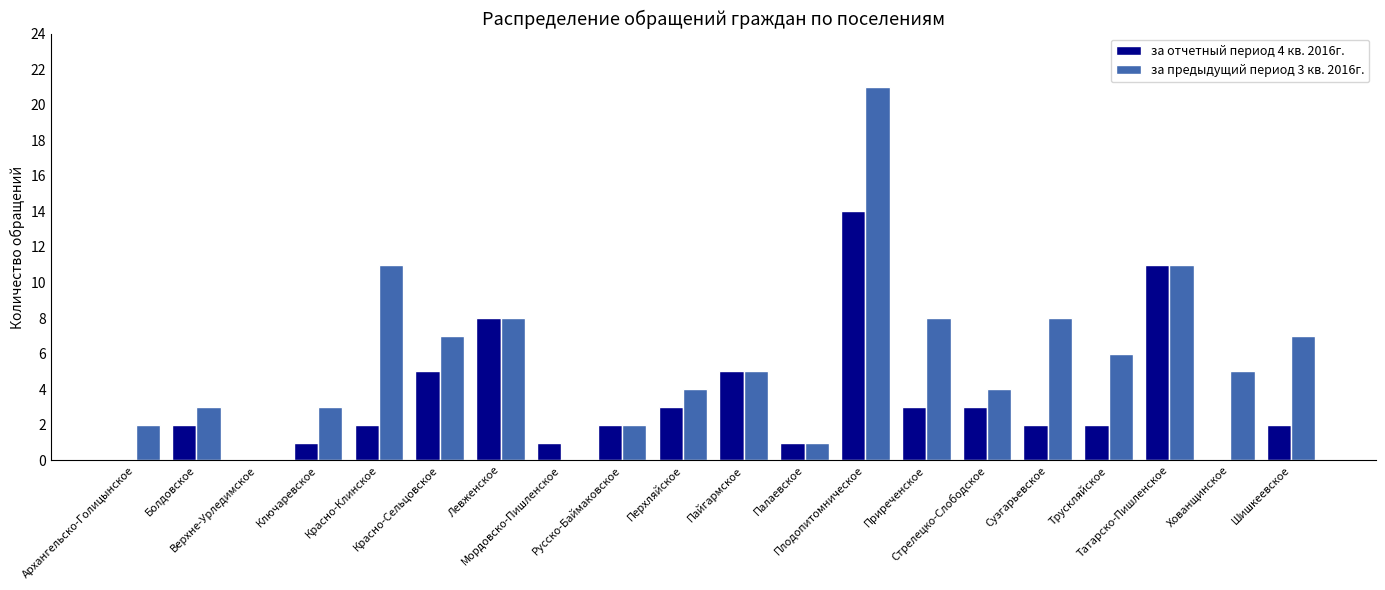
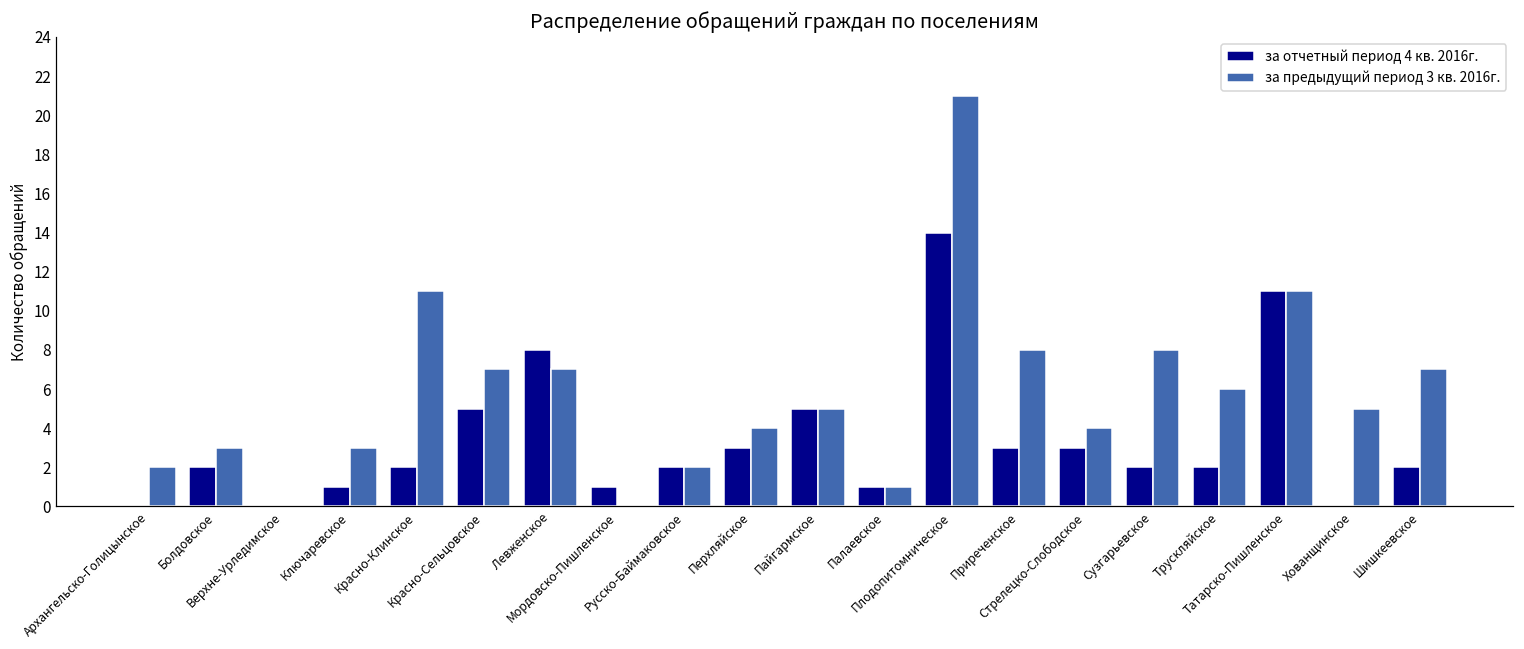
за предыдущий период 3 кв. 2016г., Левженское: 8 -> 7
